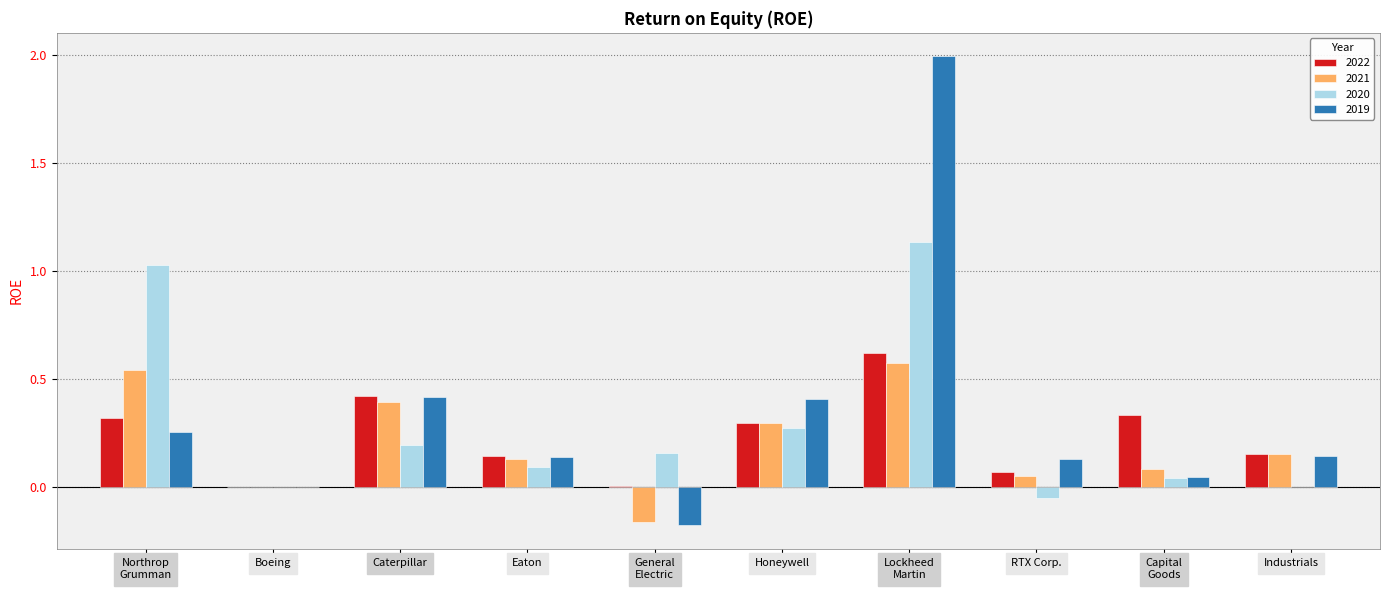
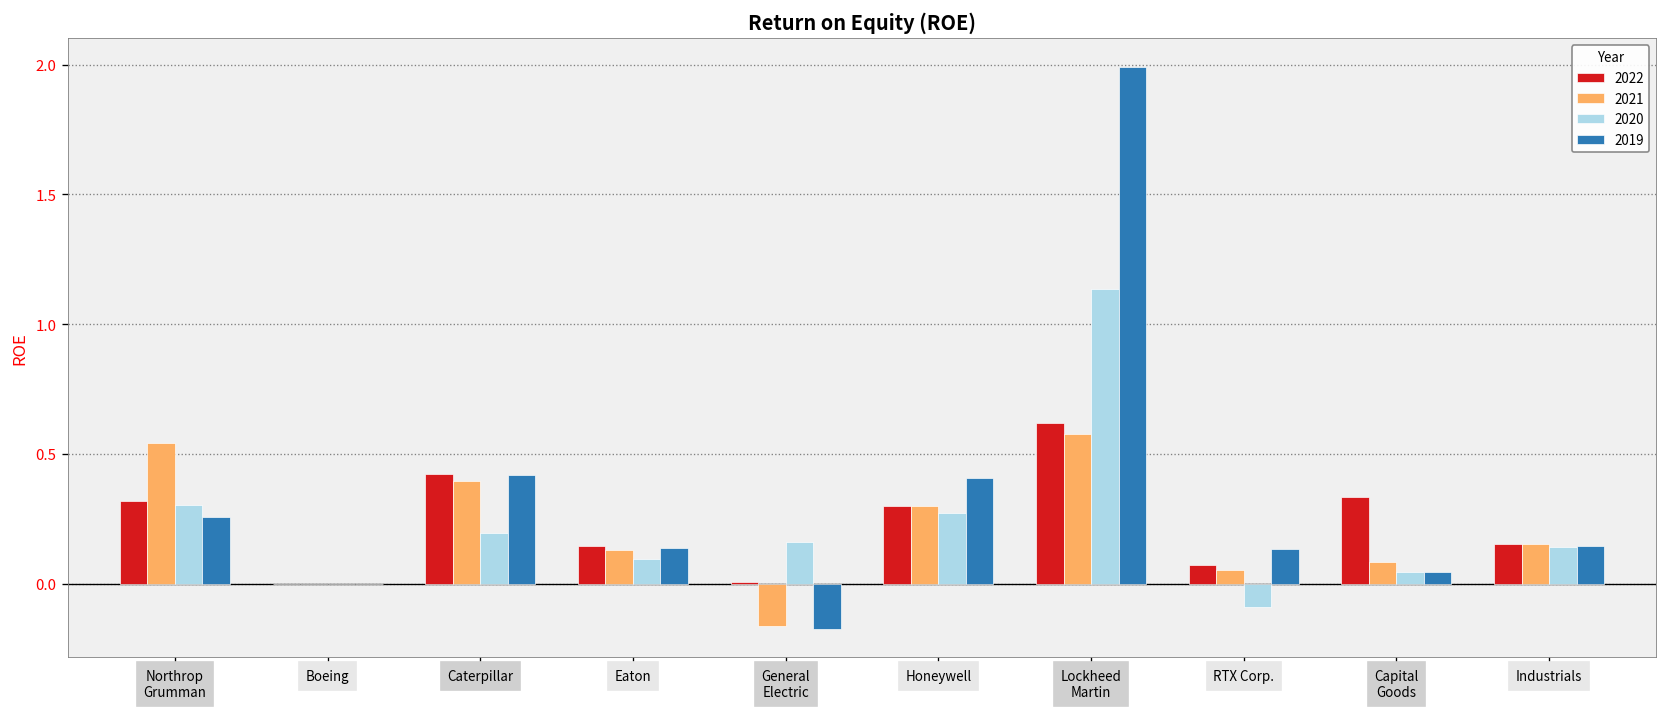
2020, Northrop Grumman: 1.03 -> 0.30
2020, RTX Corp.: -0.05 -> -0.09
2020, Industrials: 0.00 -> 0.14
